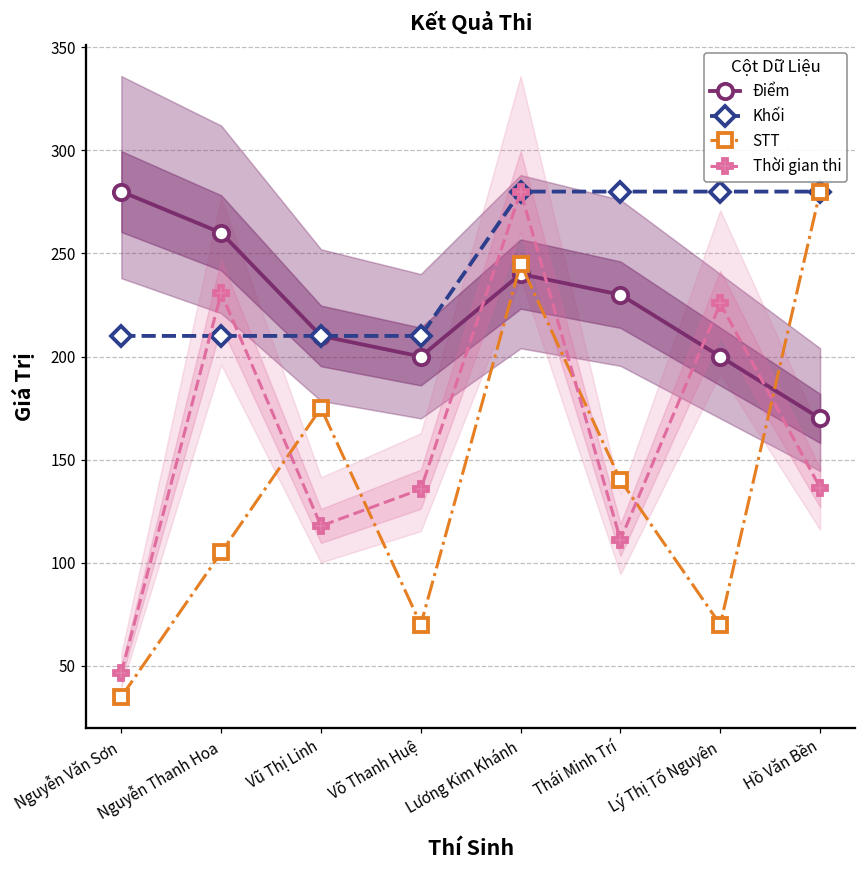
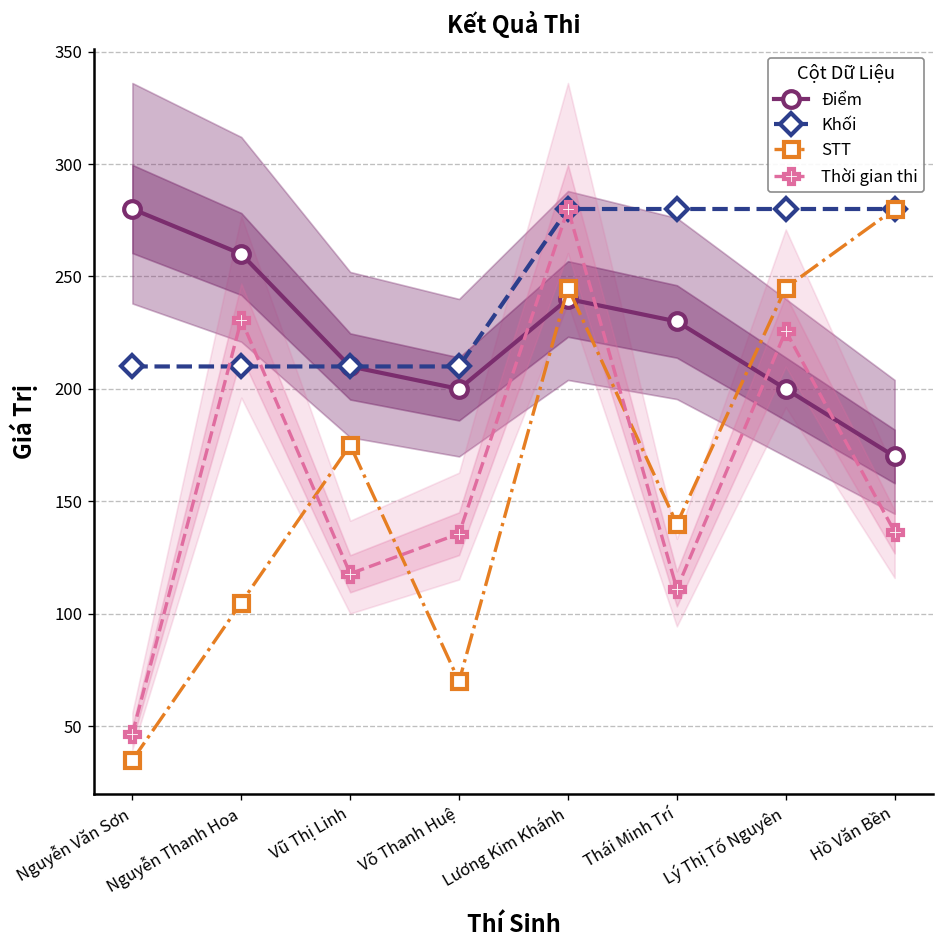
STT, Lý Thị Tố Nguyên: 70 -> 245
